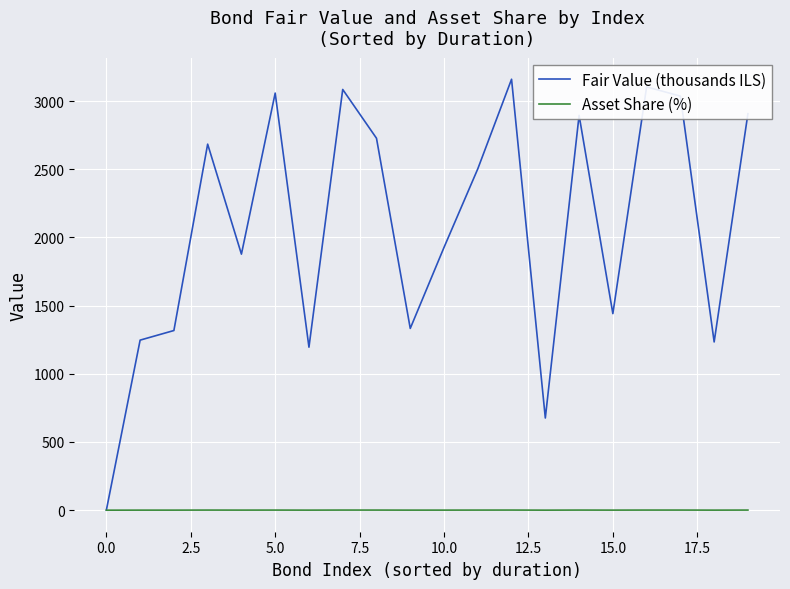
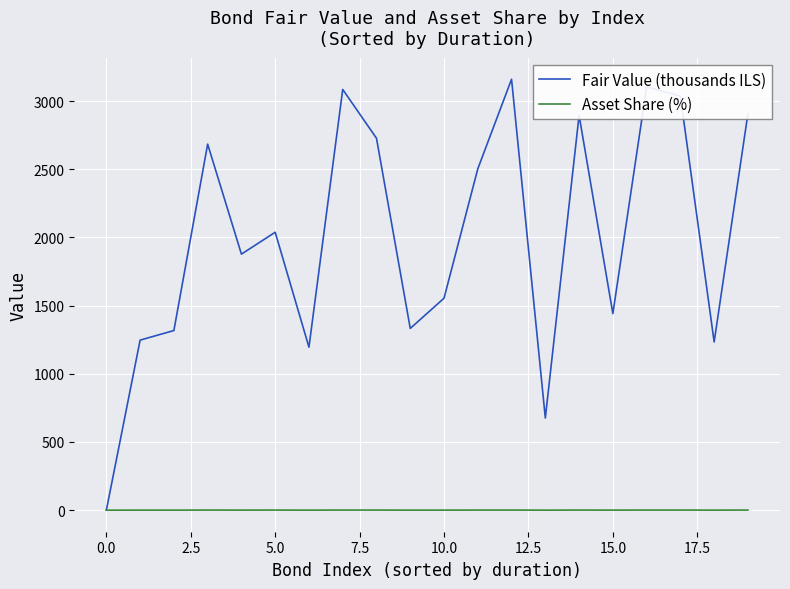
Fair Value (thousands ILS), 5.0: 3060 -> 2040
Fair Value (thousands ILS), 10.0: 1930 -> 1550
